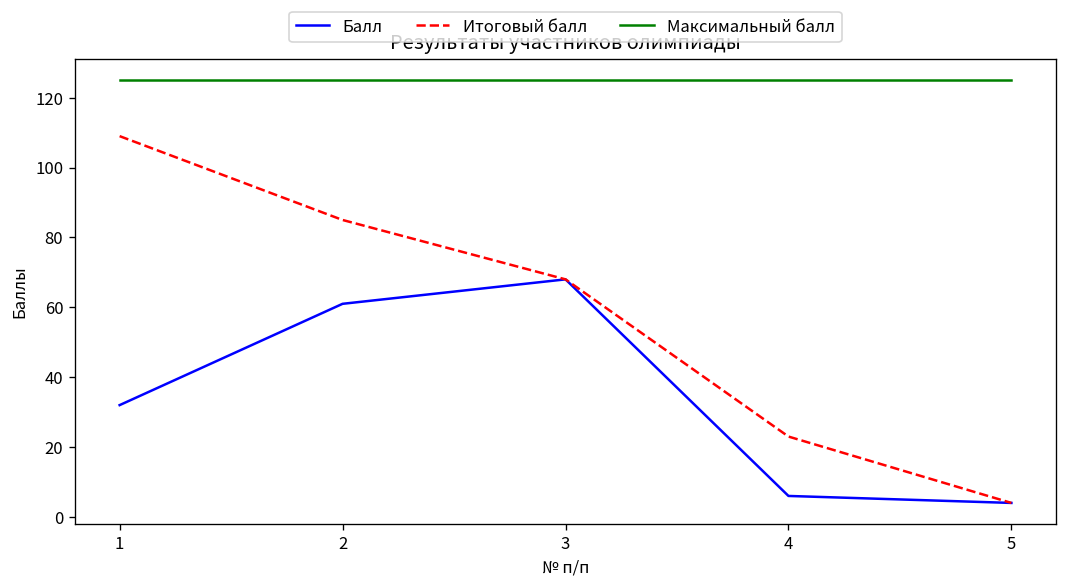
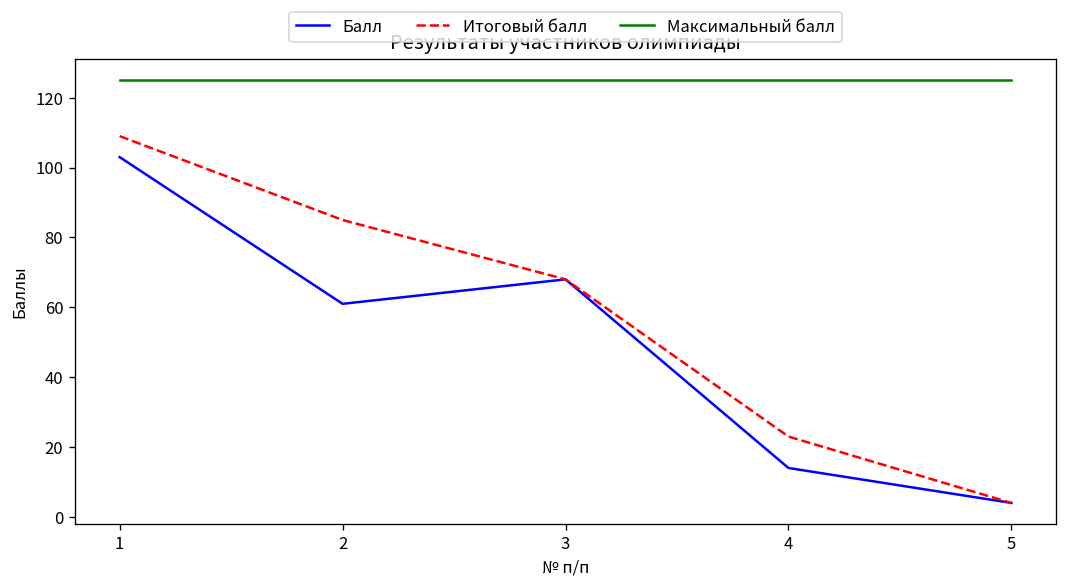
Балл, 1: 32 -> 103
Балл, 4: 6 -> 14
